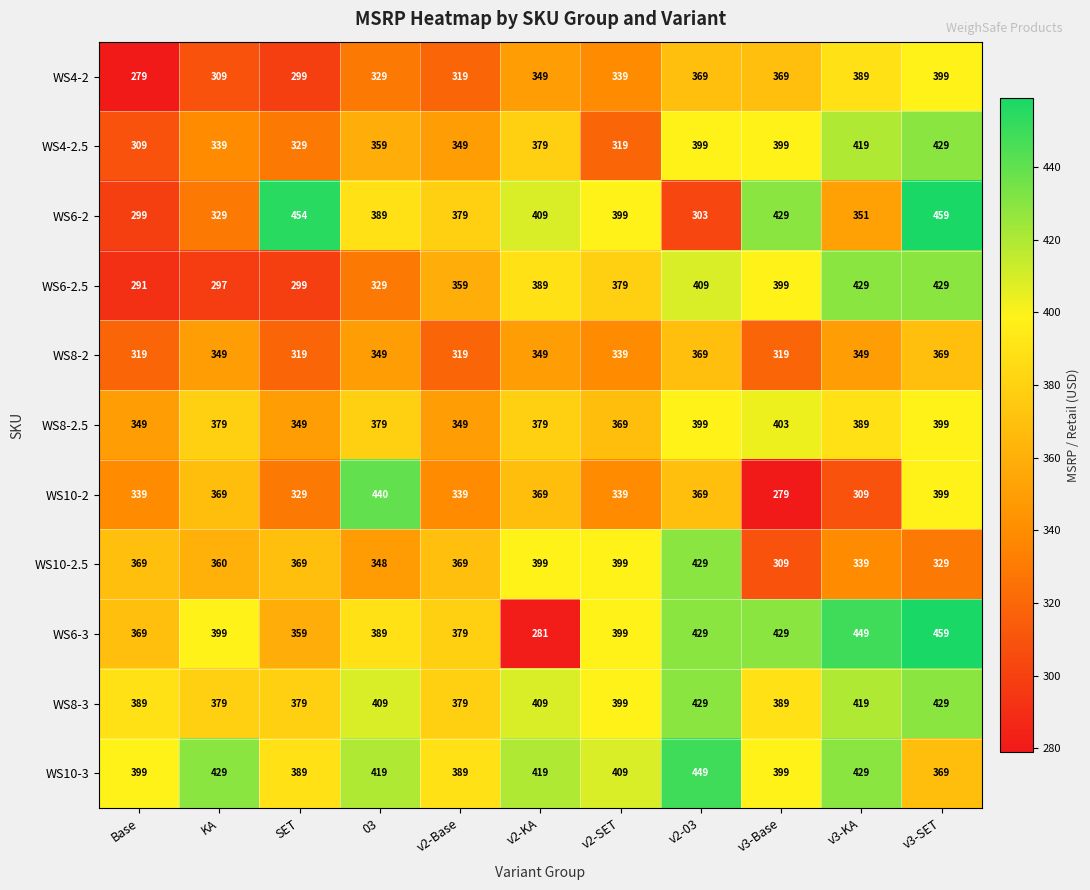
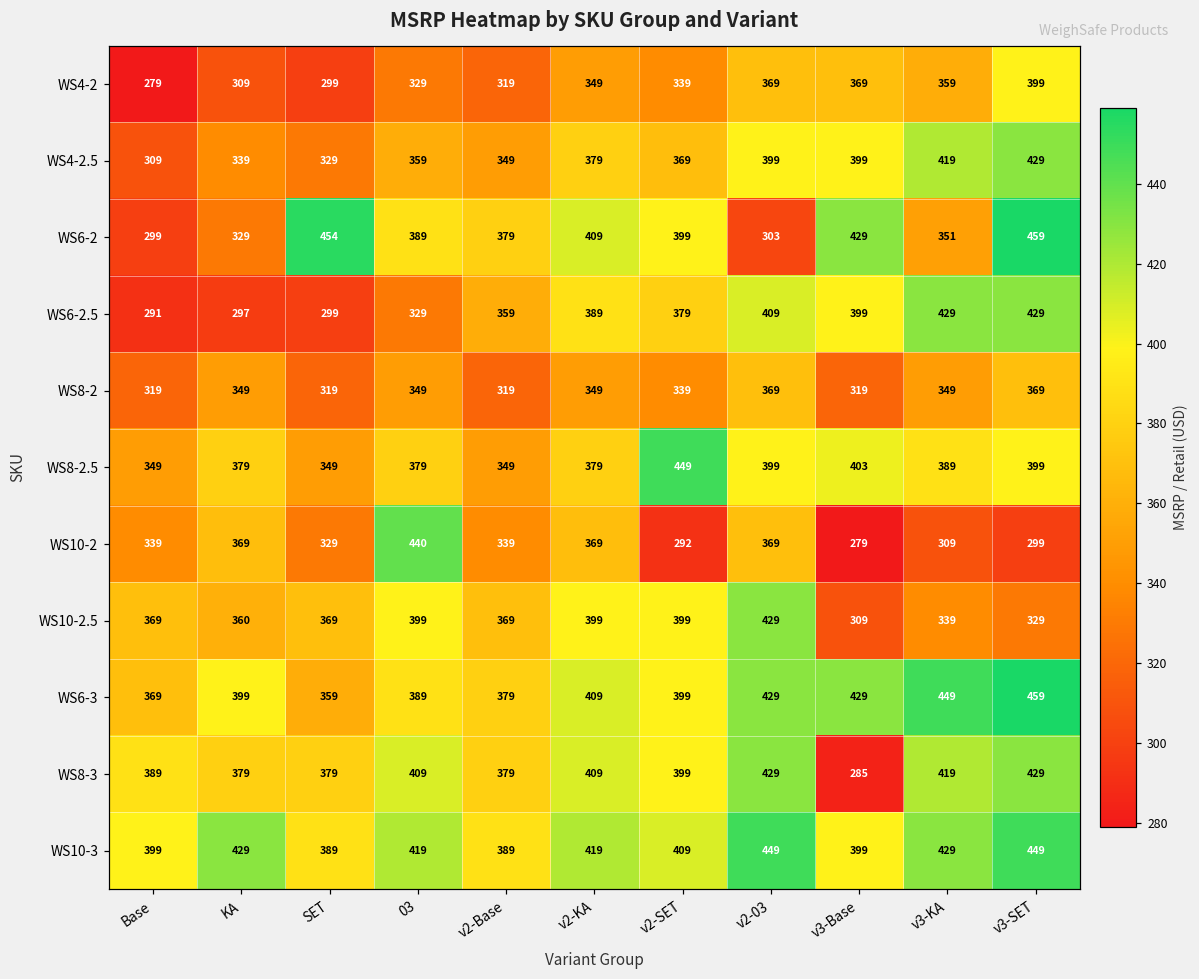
WS4-2, v3-KA: 389 -> 359
WS4-2.5, v2-SET: 319 -> 369
WS8-2.5, v2-SET: 369 -> 449
WS10-2, v2-SET: 339 -> 292
WS10-2, v3-SET: 399 -> 299
WS10-2.5, 03: 348 -> 399
WS6-3, v2-KA: 281 -> 409
WS8-3, v3-Base: 389 -> 285
WS10-3, v3-SET: 369 -> 449
